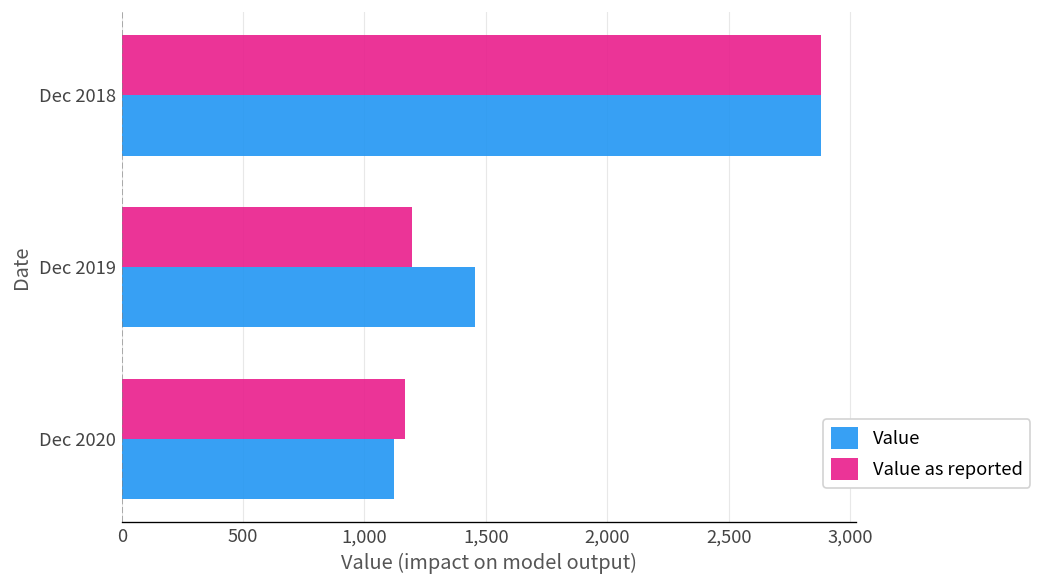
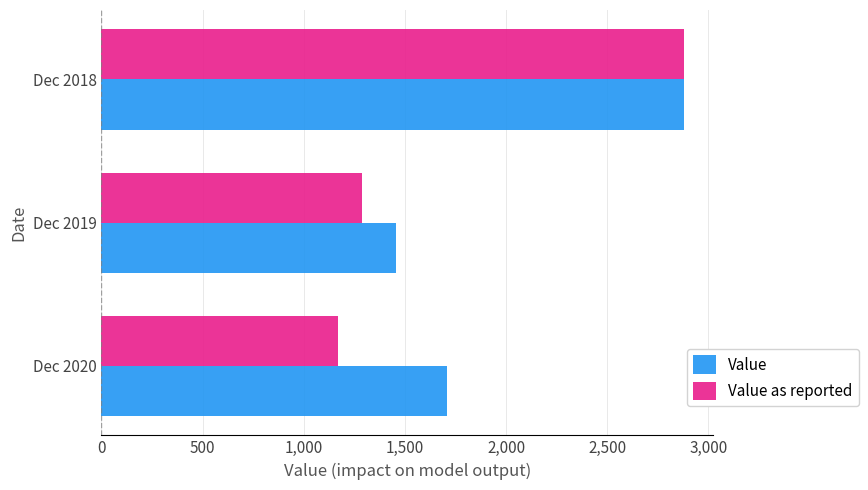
Value as reported, Dec 2019: 1,190 -> 1,290
Value, Dec 2020: 1,120 -> 1,710
